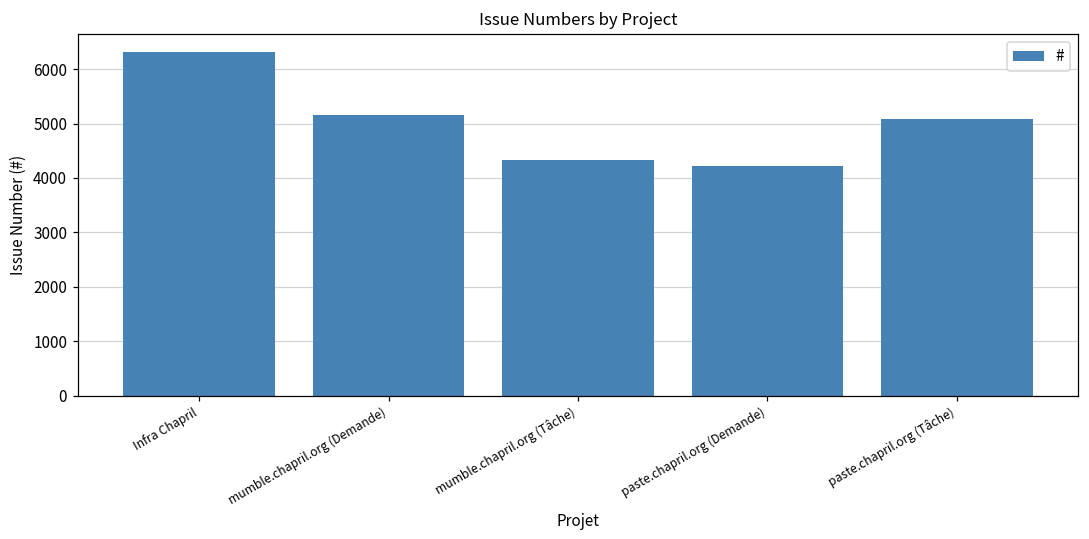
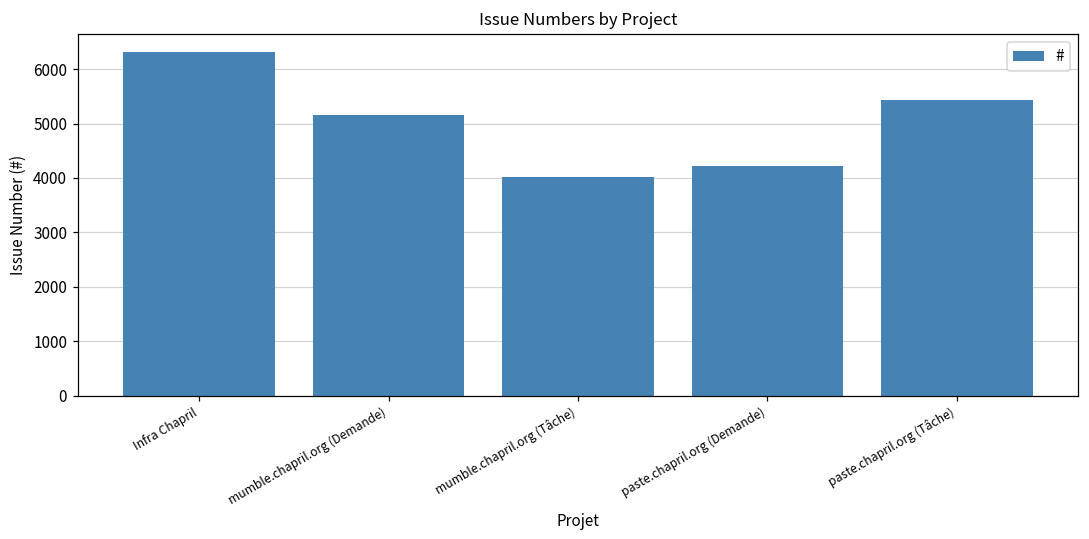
mumble.chapril.org (Tâche): 4300 -> 4000
paste.chapril.org (Tâche): 5100 -> 5400
